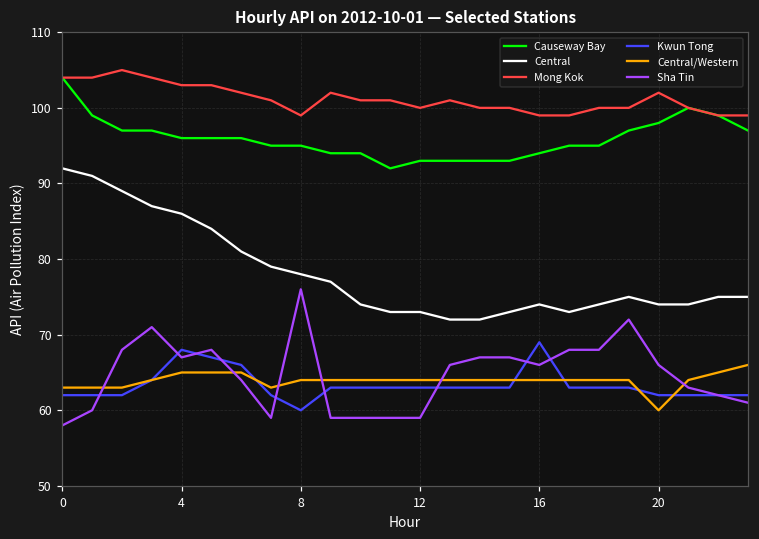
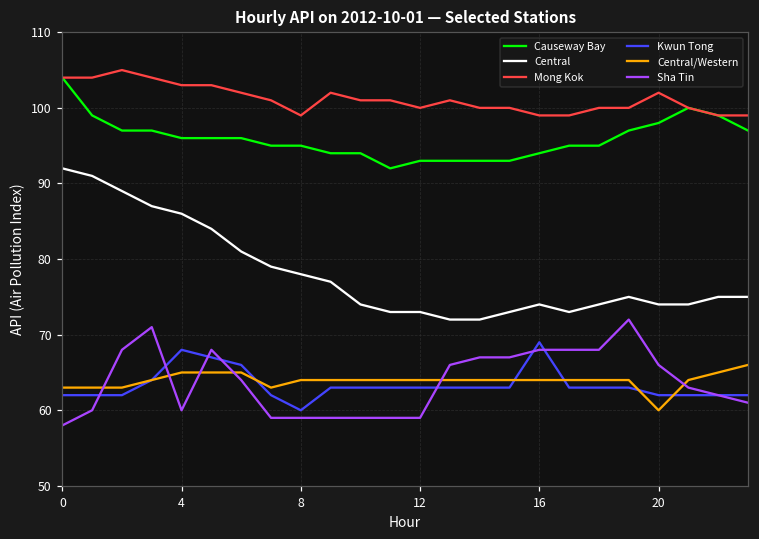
Sha Tin, 4: 67 -> 60
Sha Tin, 8: 76 -> 59
Sha Tin, 16: 66 -> 68
